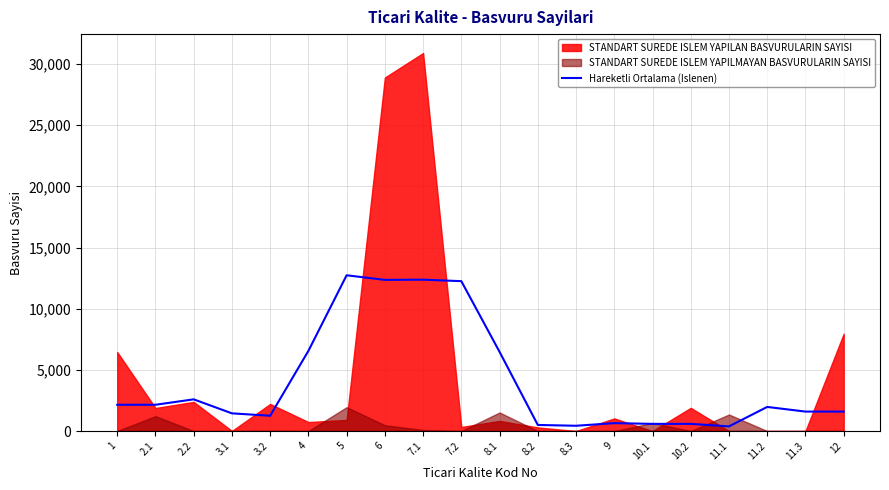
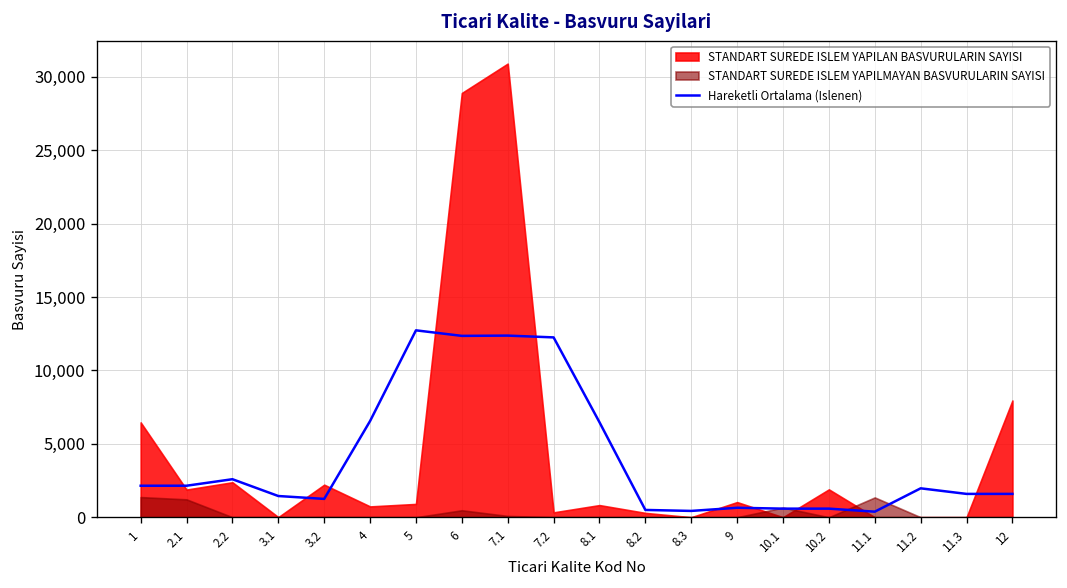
STANDART SUREDE ISLEM YAPILMAYAN BASVURULARIN SAYISI, 1: 0 -> 1,400
STANDART SUREDE ISLEM YAPILMAYAN BASVURULARIN SAYISI, 5: 2,000 -> 0
STANDART SUREDE ISLEM YAPILMAYAN BASVURULARIN SAYISI, 8.1: 1,500 -> 0
